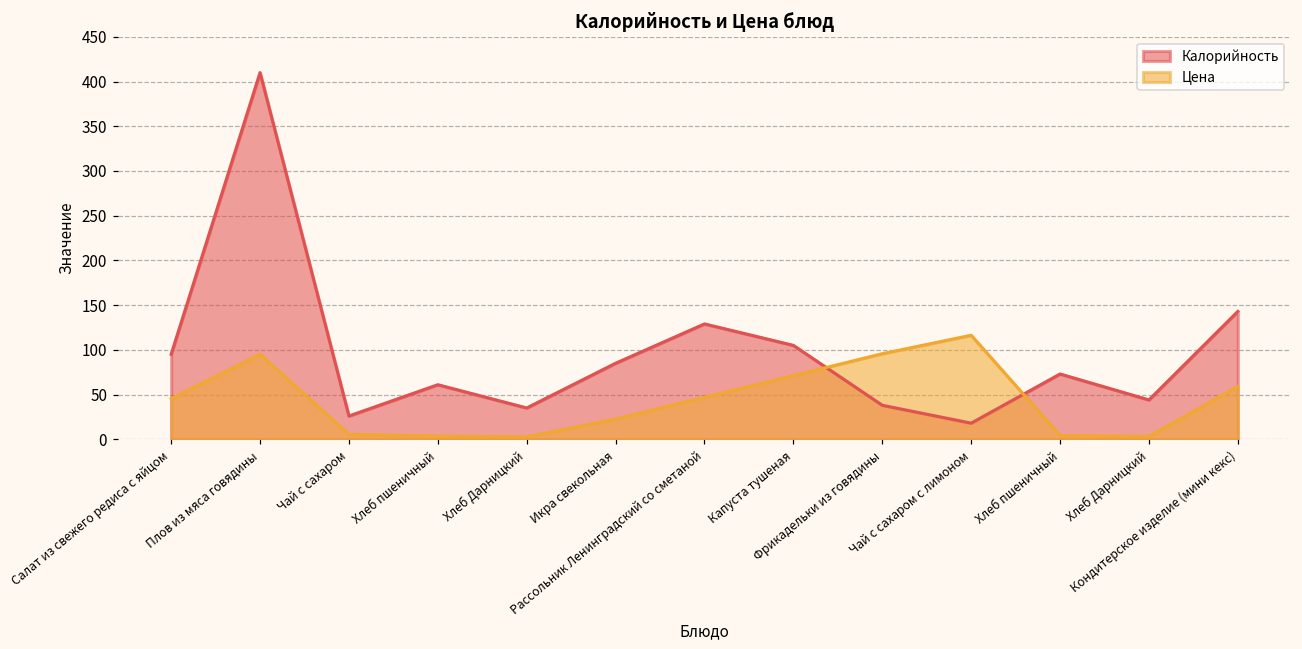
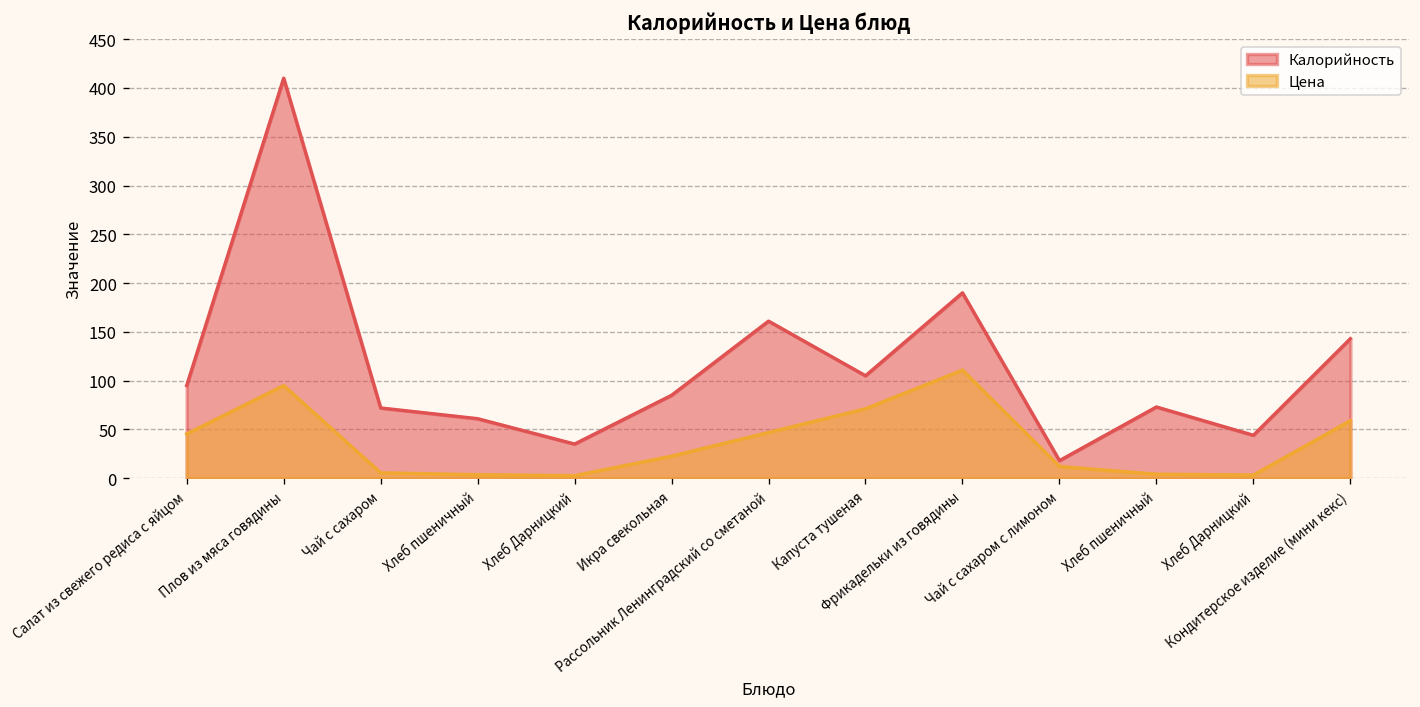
Калорийность, Чай с сахаром: 30 -> 70
Калорийность, Рассольник Ленинградский со сметаной: 130 -> 160
Калорийность, Фрикадельки из говядины: 40 -> 190
Цена, Фрикадельки из говядины: 100 -> 110
Цена, Чай с сахаром с лимоном: 120 -> 10
